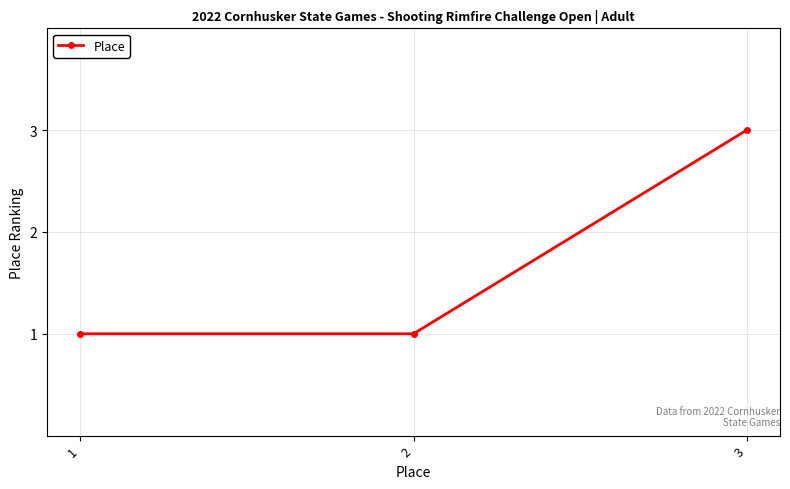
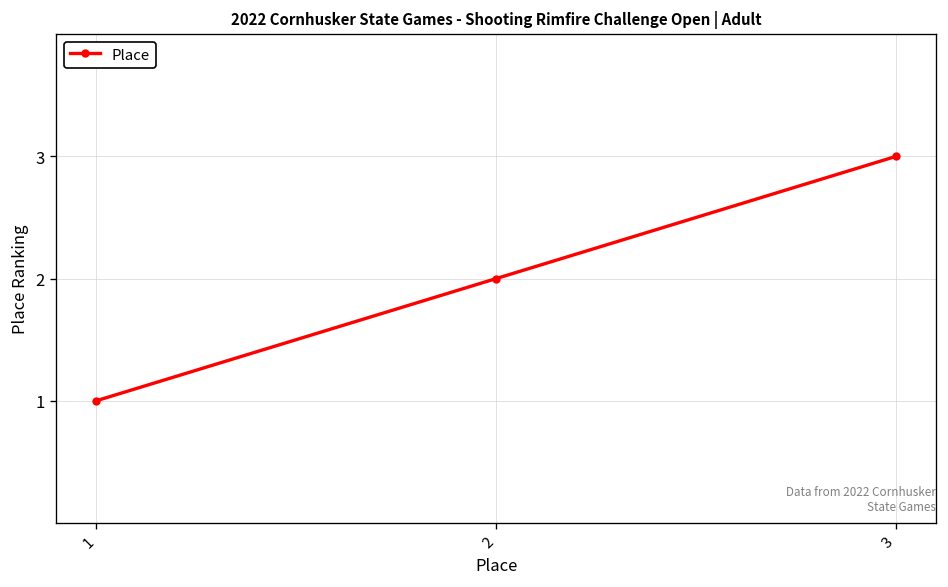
2: 1 -> 2
